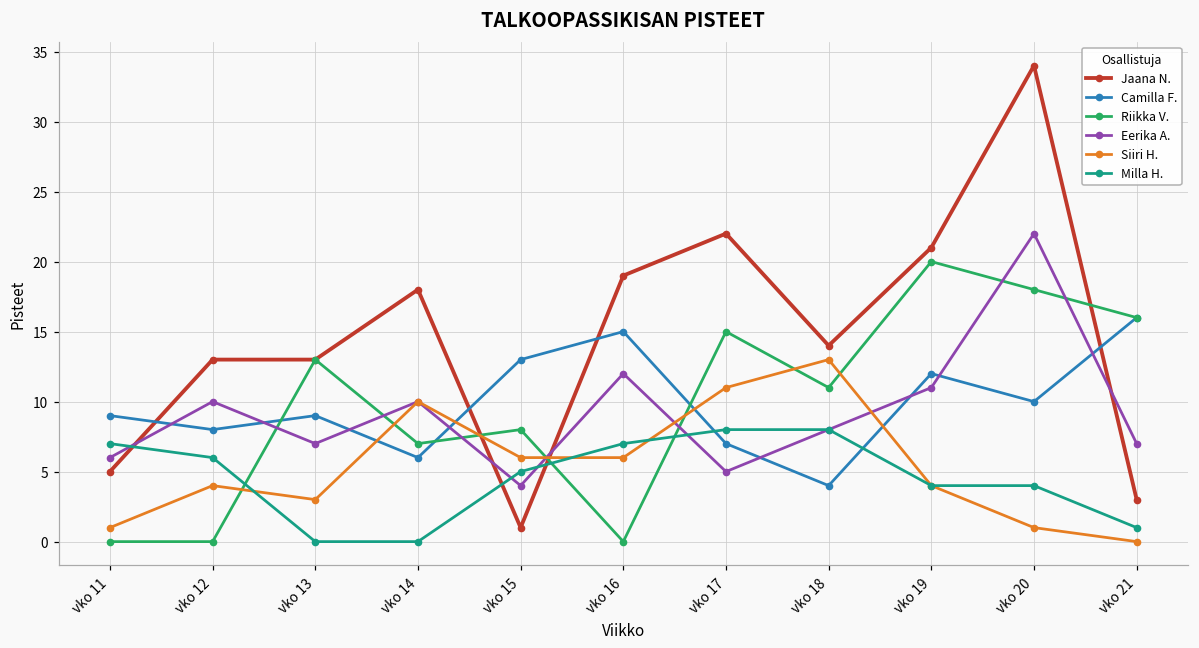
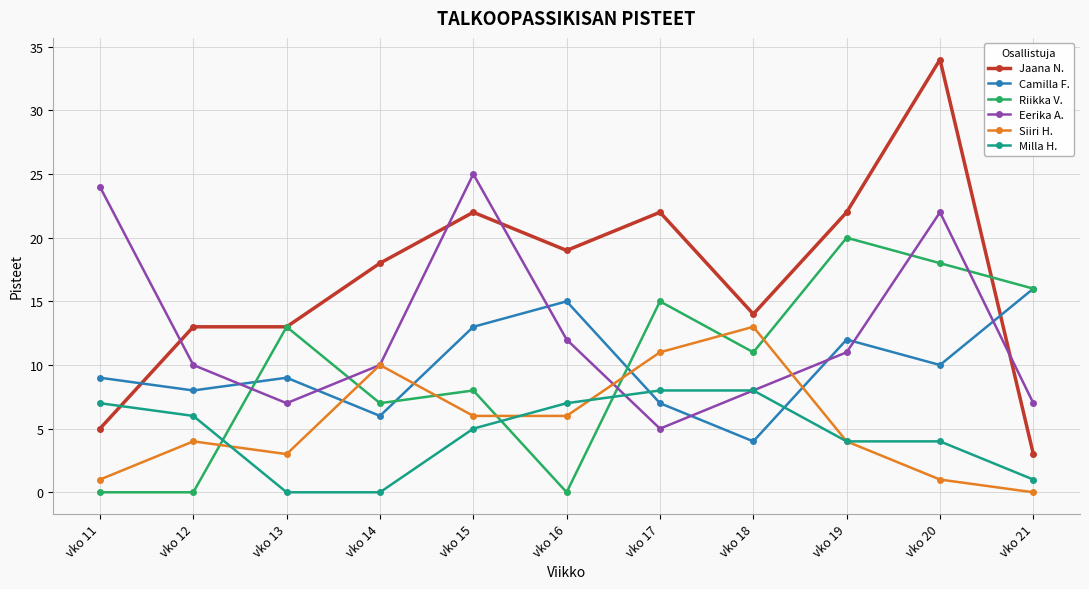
Eerika A., vko 11: 6 -> 24
Jaana N., vko 15: 1 -> 22
Eerika A., vko 15: 4 -> 25
Jaana N., vko 19: 21 -> 22
